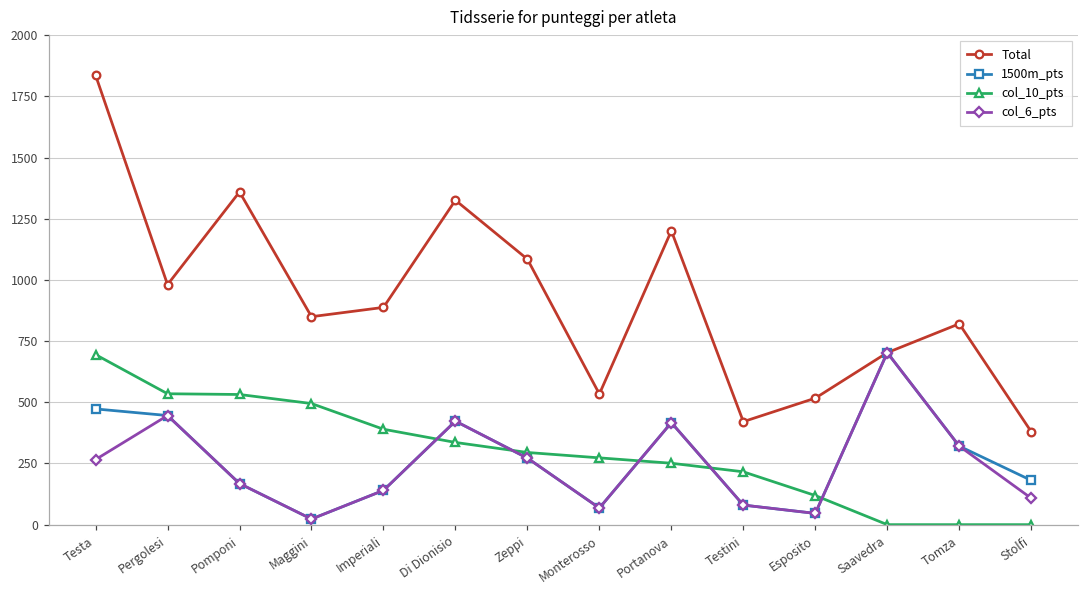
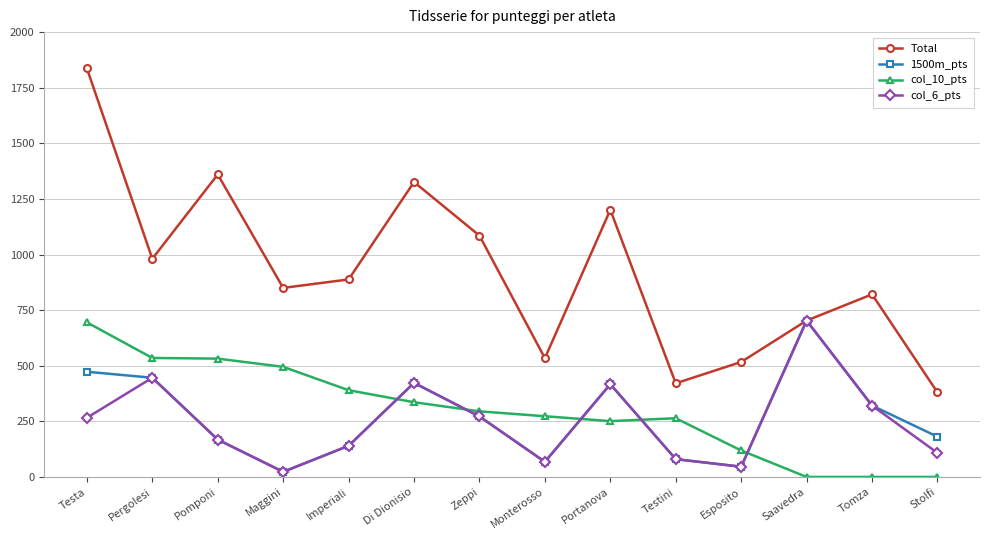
col_10_pts, Testini: 220 -> 260
